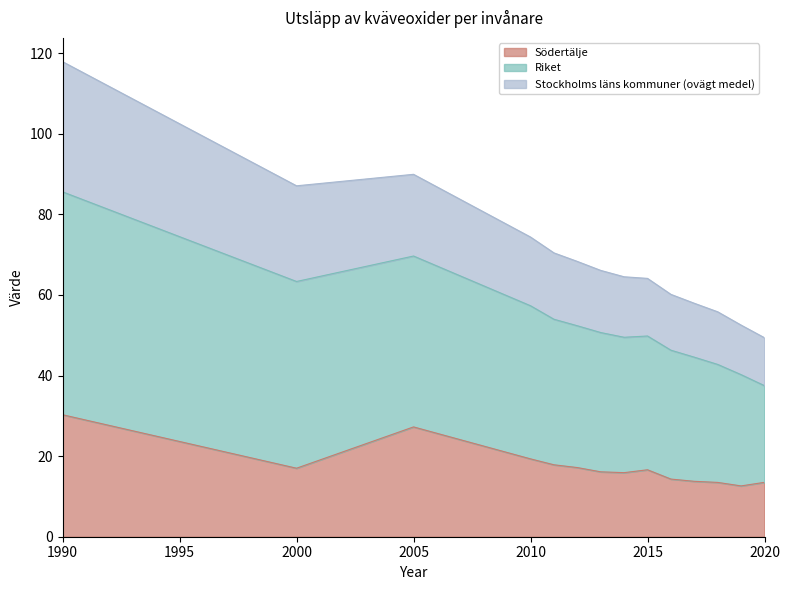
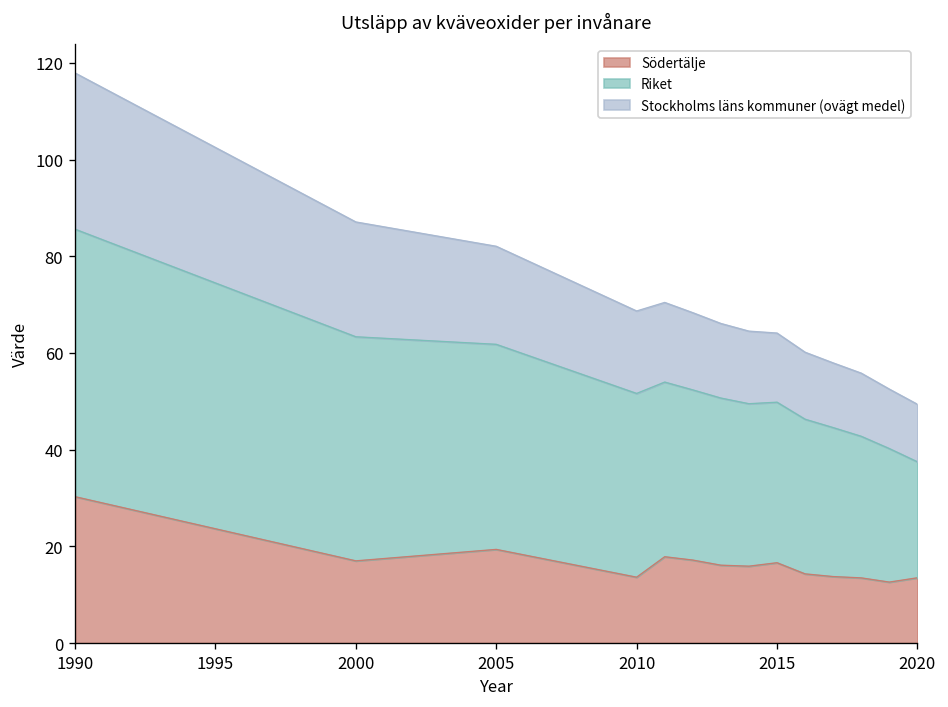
Södertälje, 2005: 27 -> 19
Södertälje, 2010: 19 -> 14
